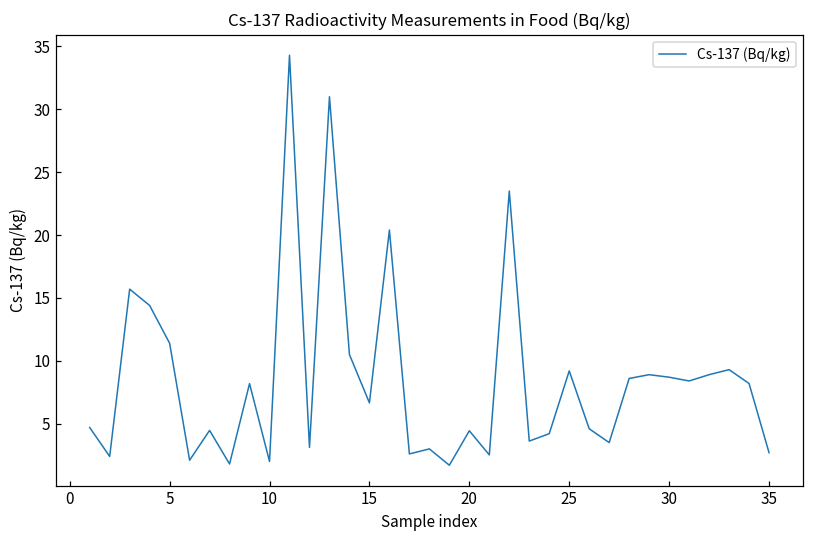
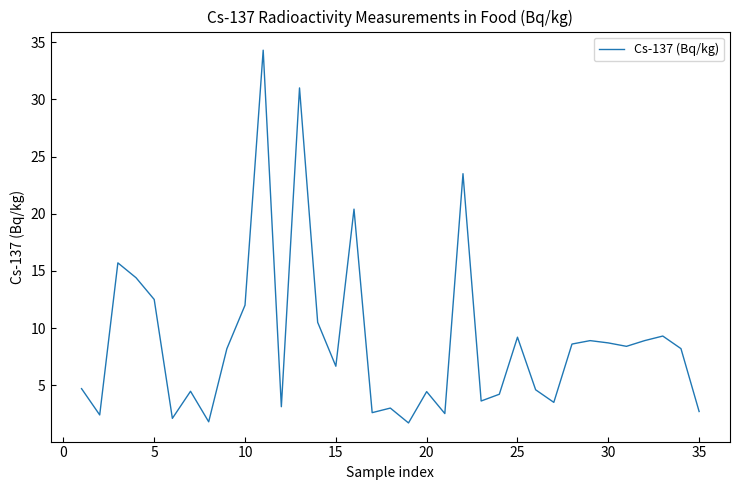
5: 11.4 -> 12.5
10: 2 -> 12
